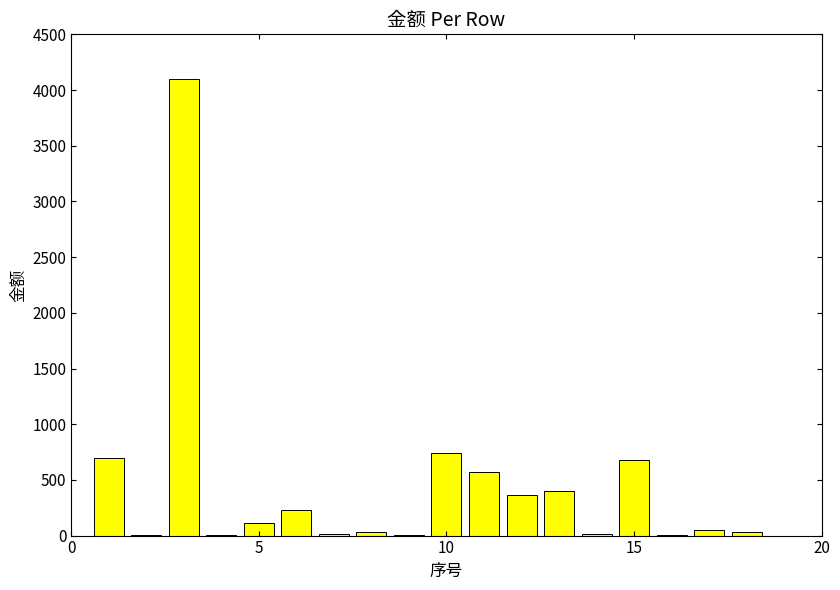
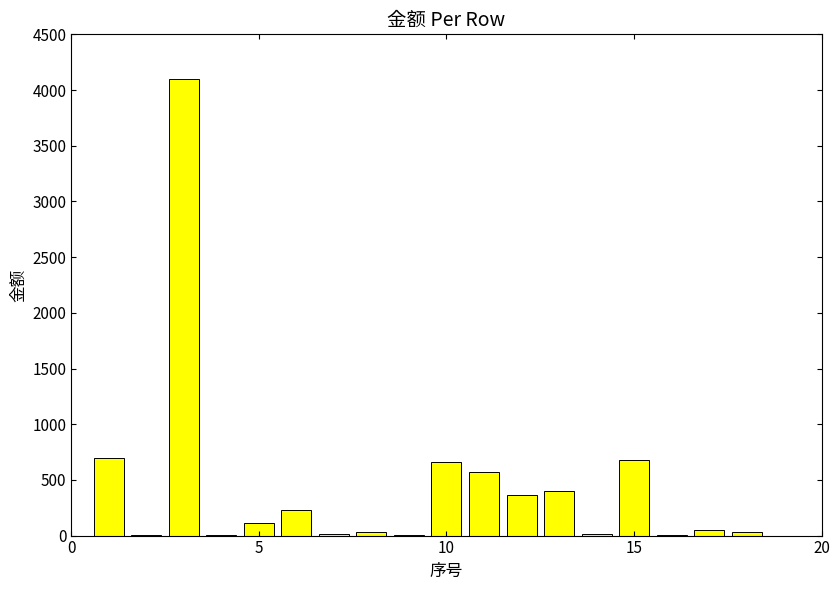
10: 740 -> 660
